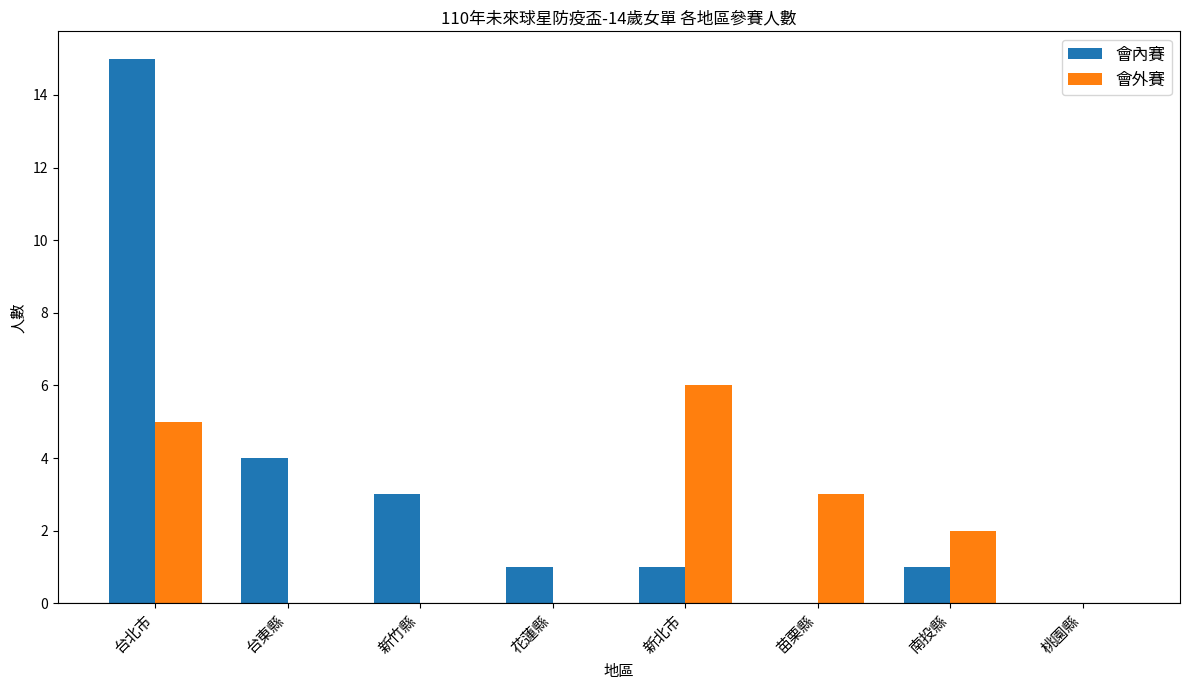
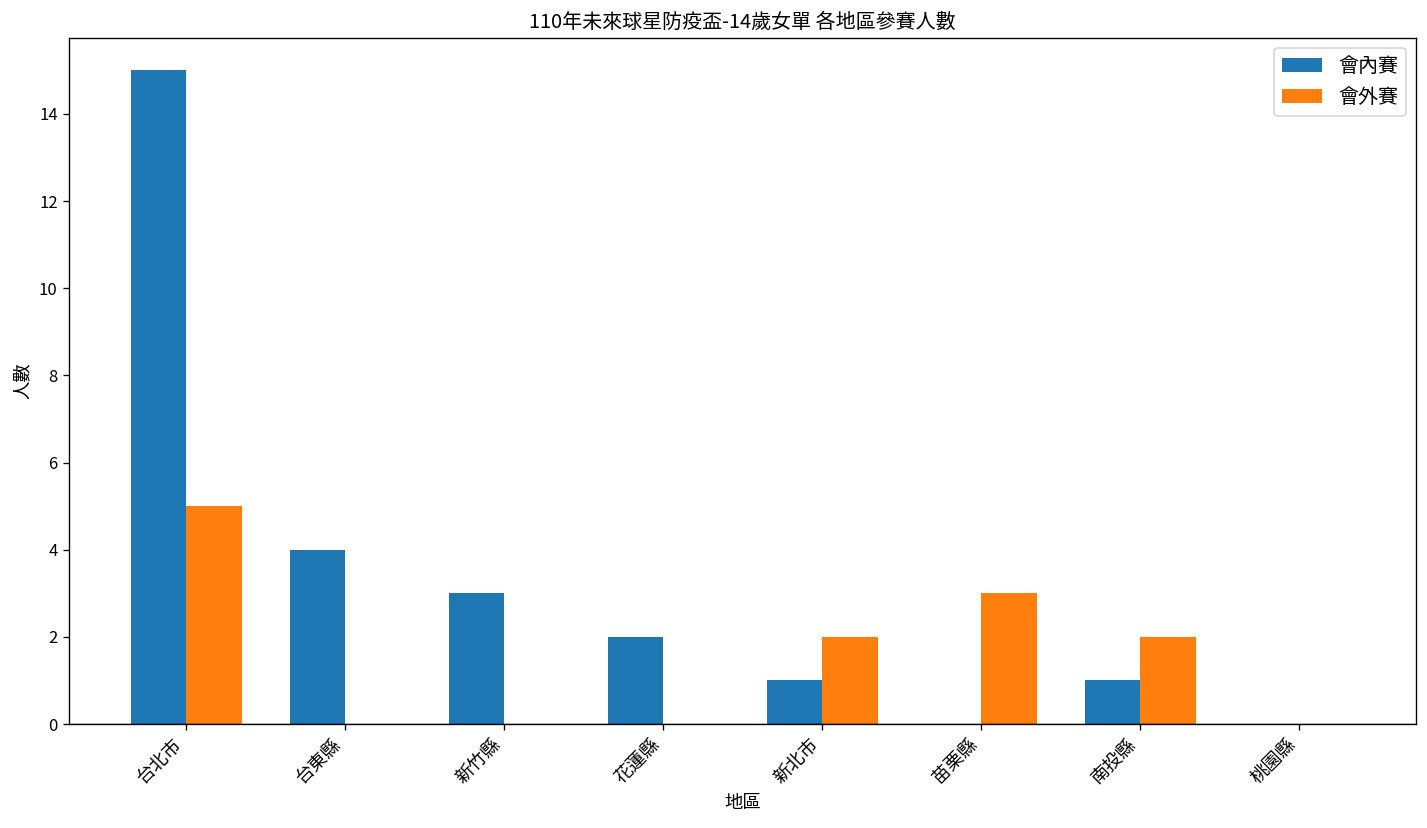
會內賽, 花蓮縣: 1 -> 2
會外賽, 新北市: 6 -> 2
